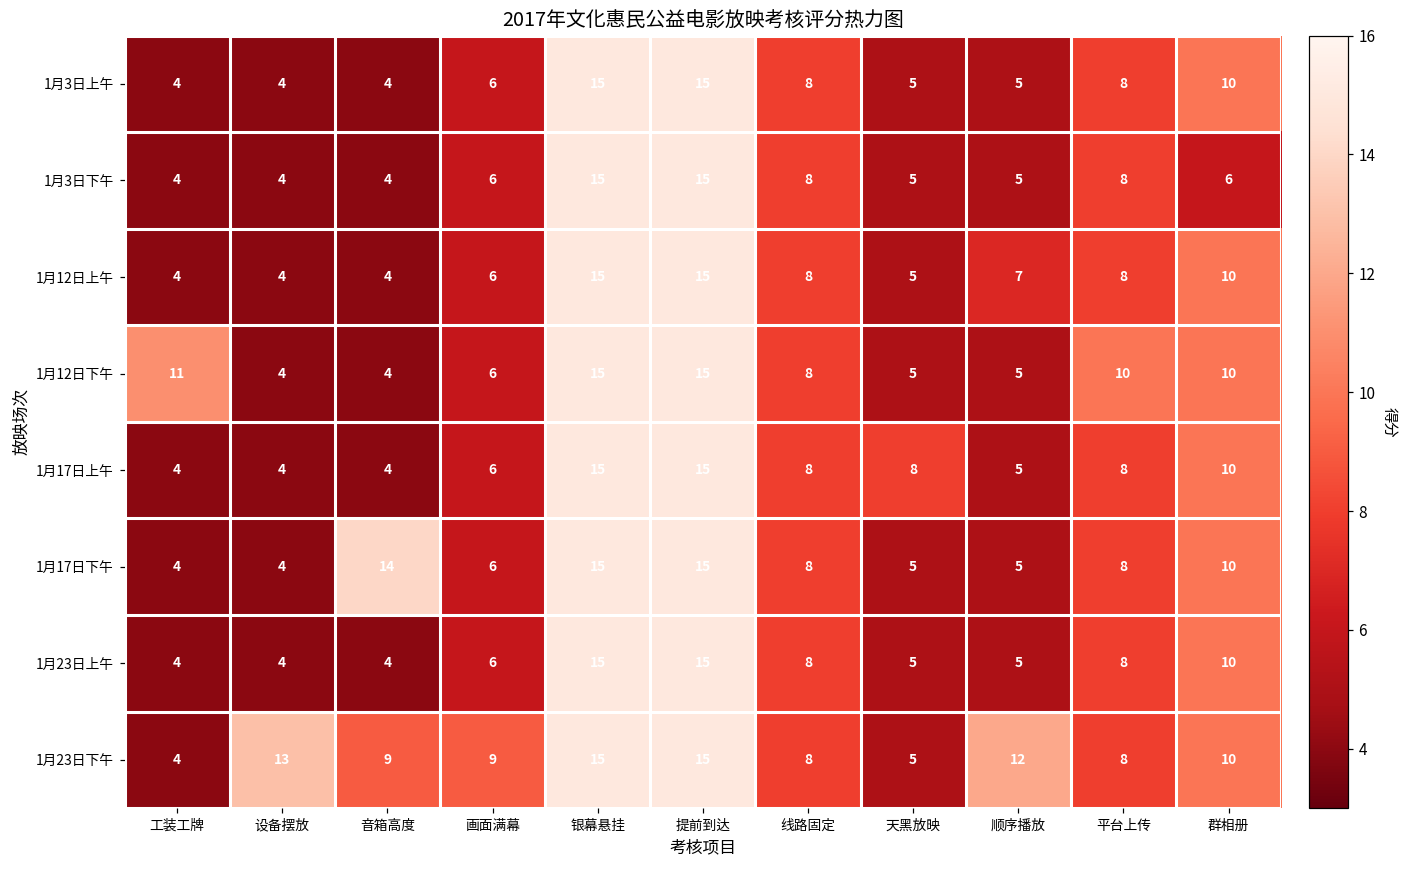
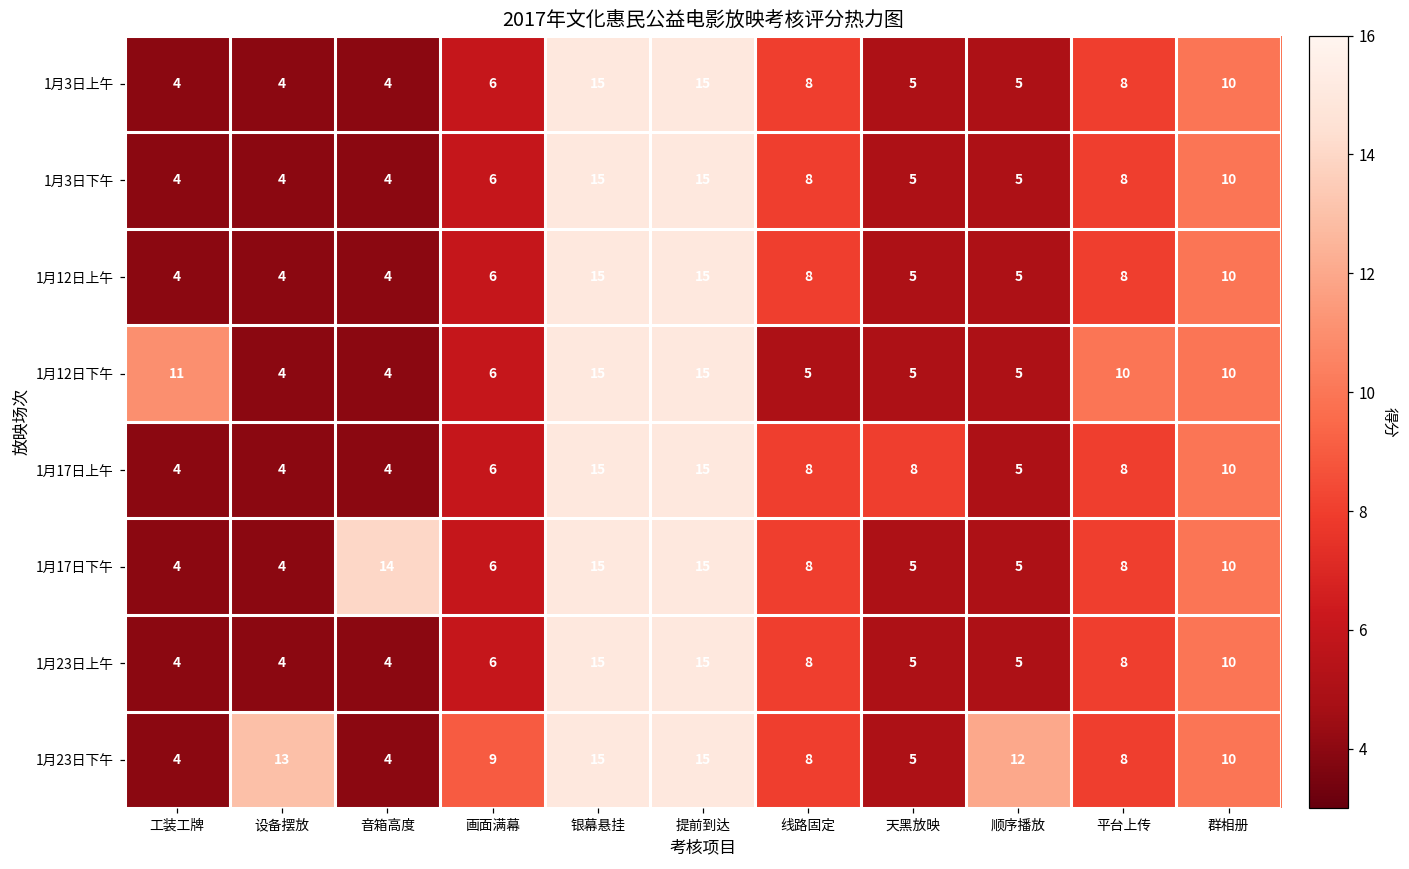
1月3日下午, 群相册: 6 -> 10
1月12日上午, 顺序播放: 7 -> 5
1月12日下午, 线路固定: 8 -> 5
1月23日下午, 音箱高度: 9 -> 4
